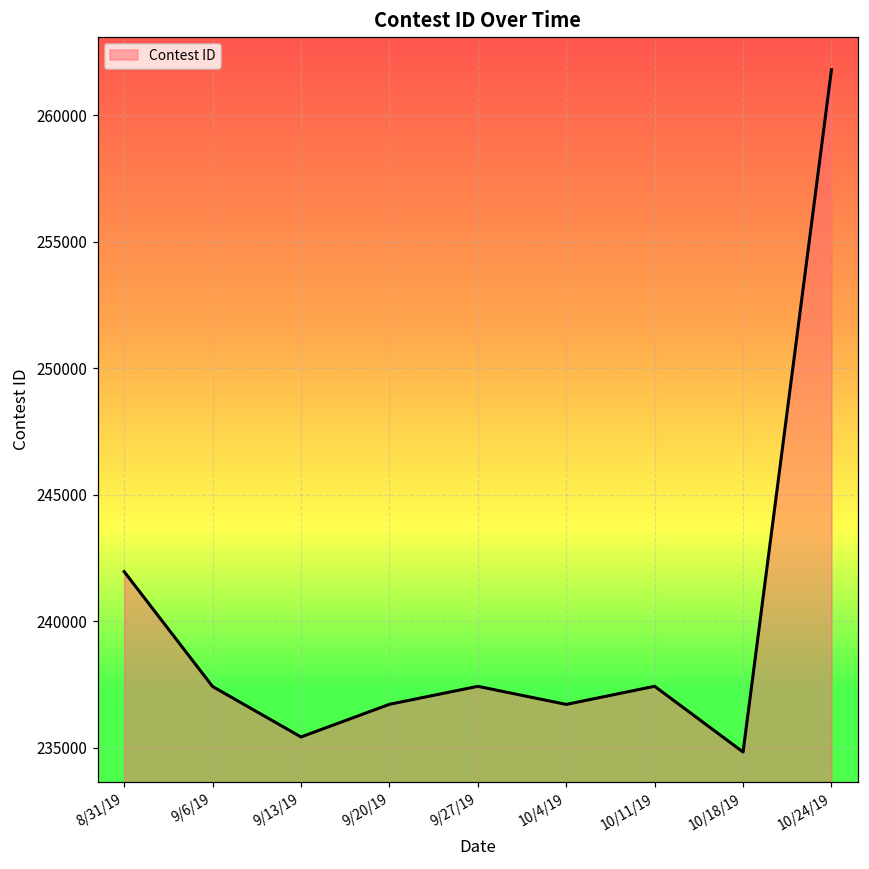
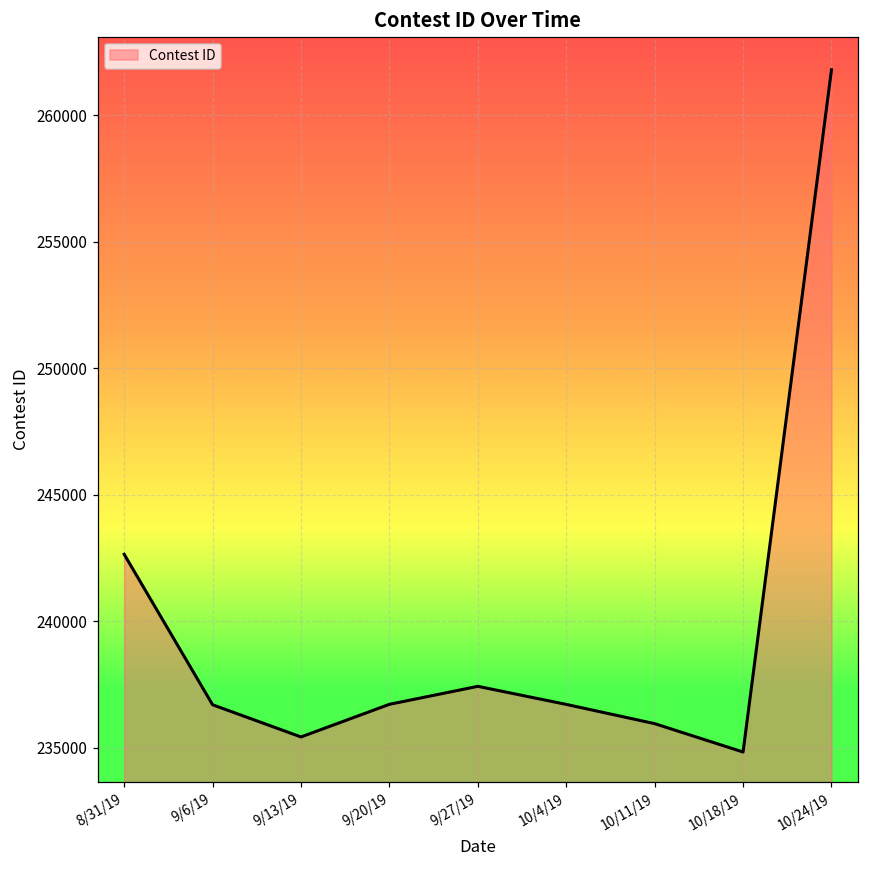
8/31/19: 242000 -> 242600
9/6/19: 237400 -> 236700
10/11/19: 237400 -> 235900
